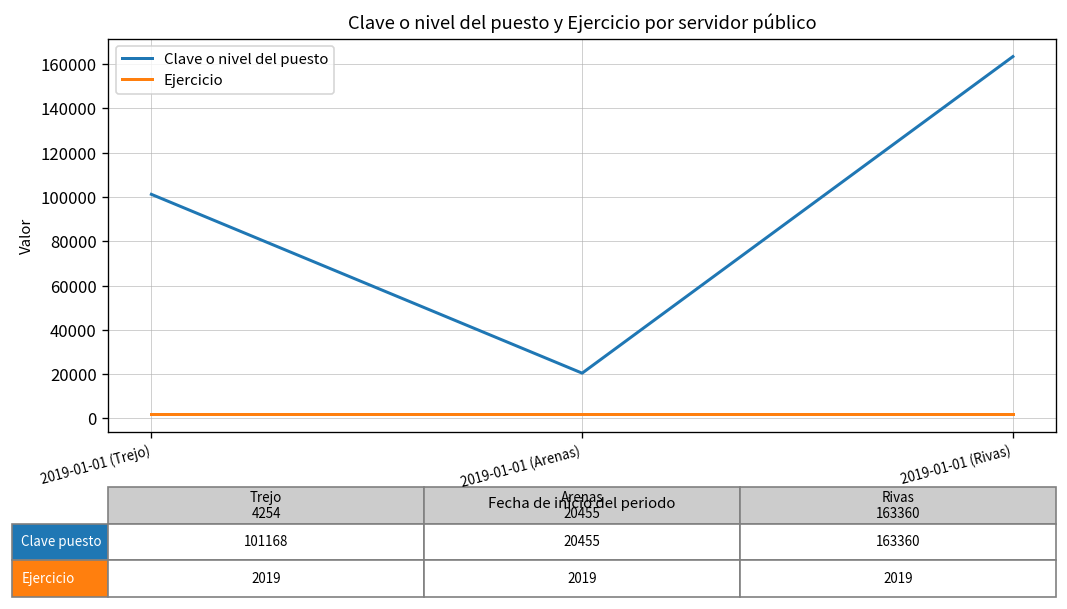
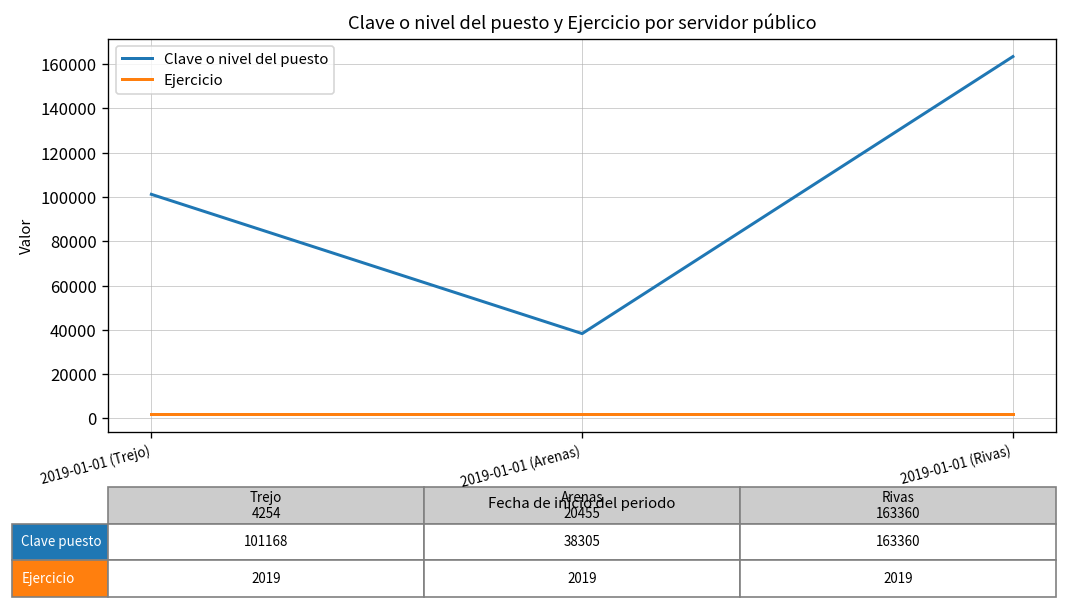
Clave o nivel del puesto, 2019-01-01 (Arenas): 20455 -> 38305
